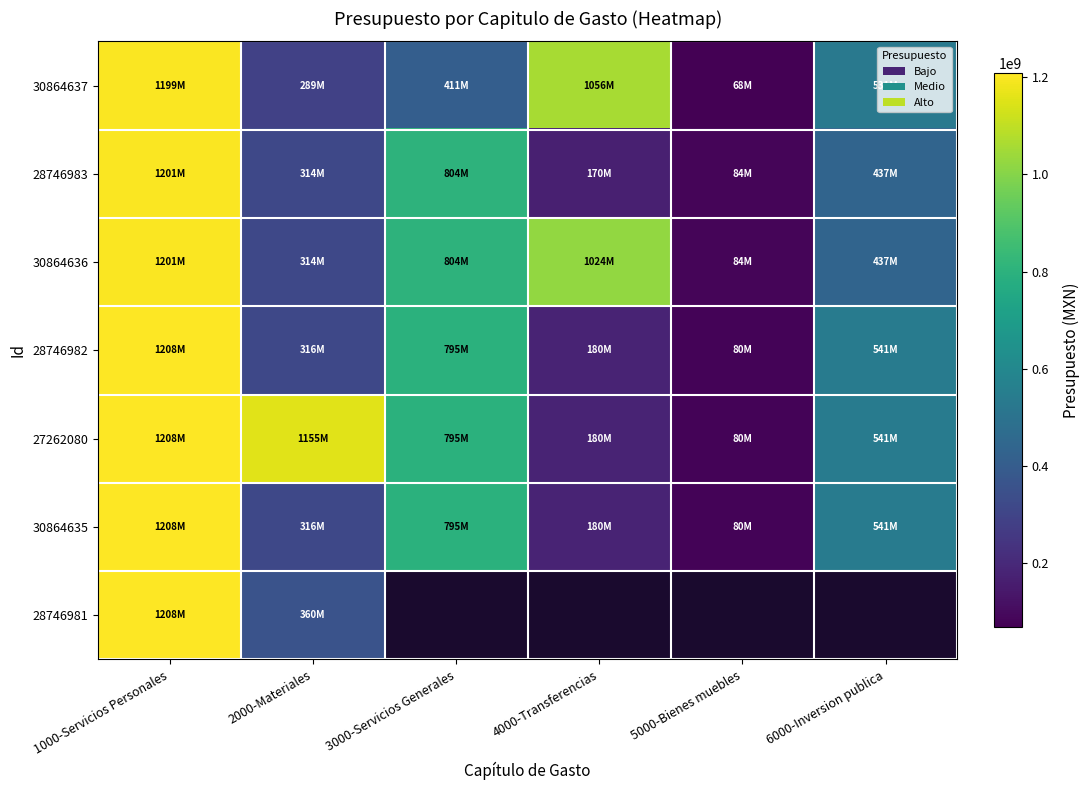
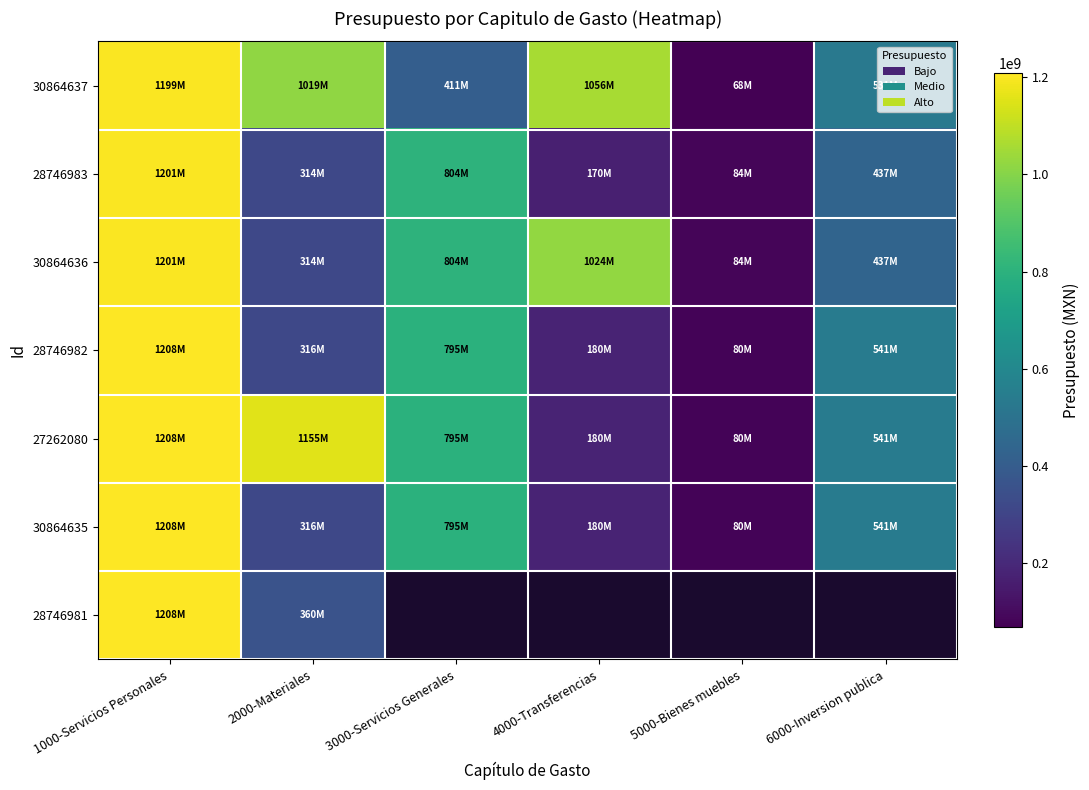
30864637, 2000-Materiales: 289M -> 1019M
